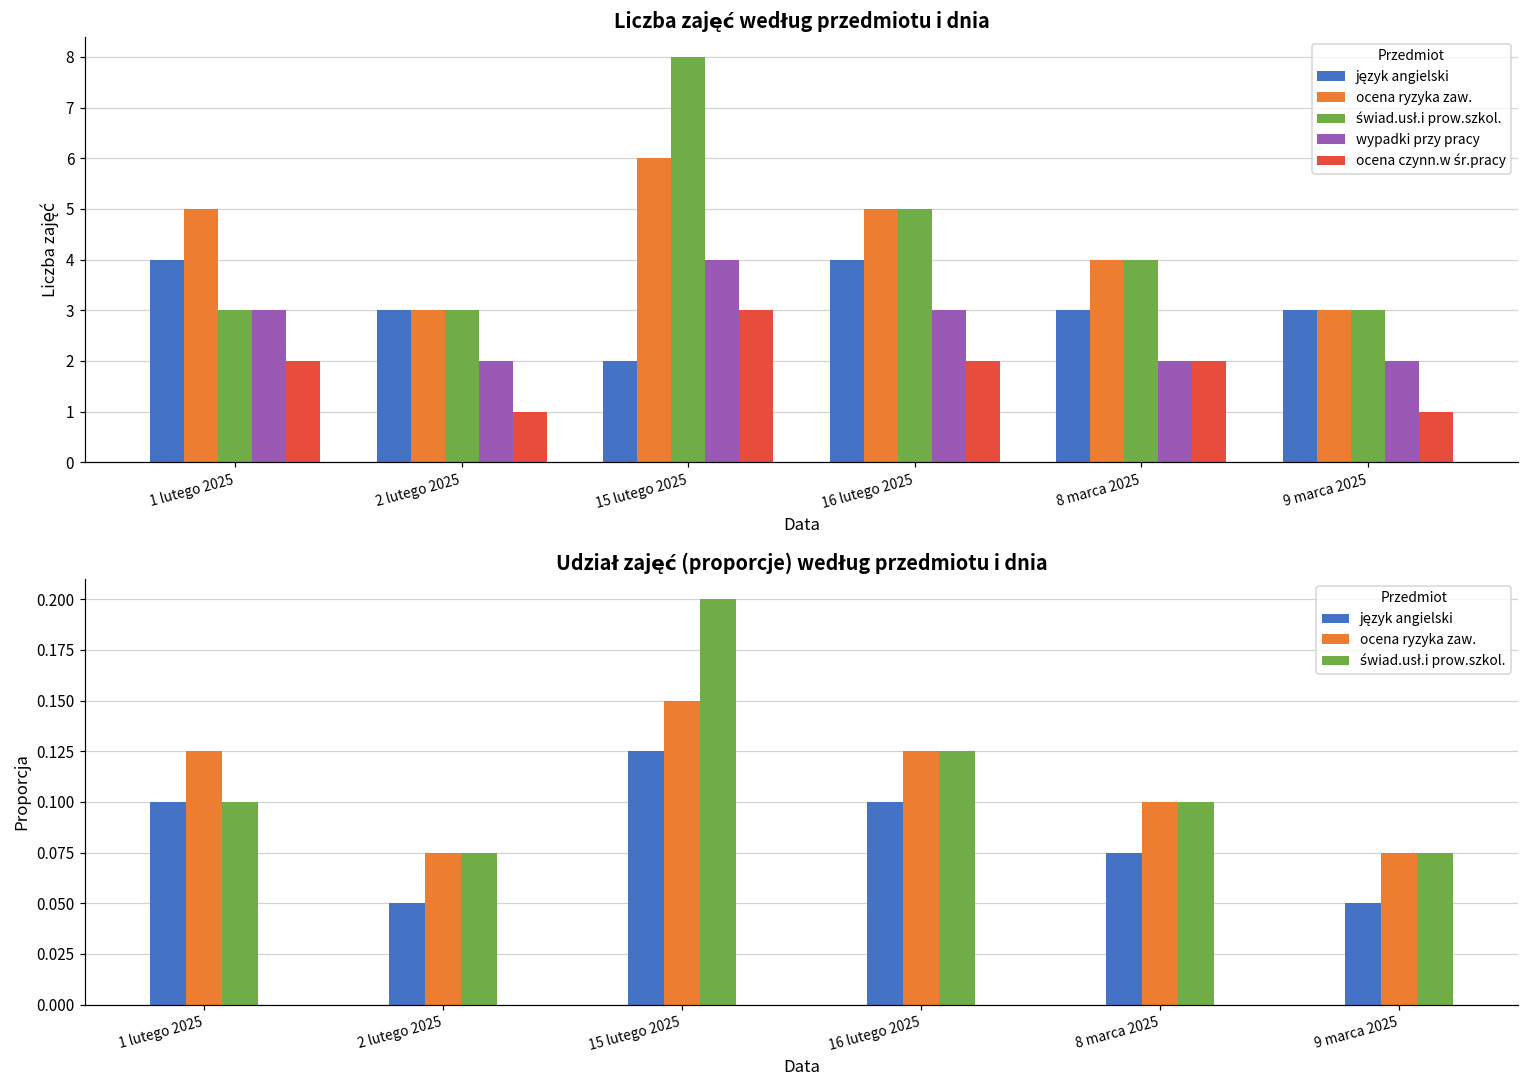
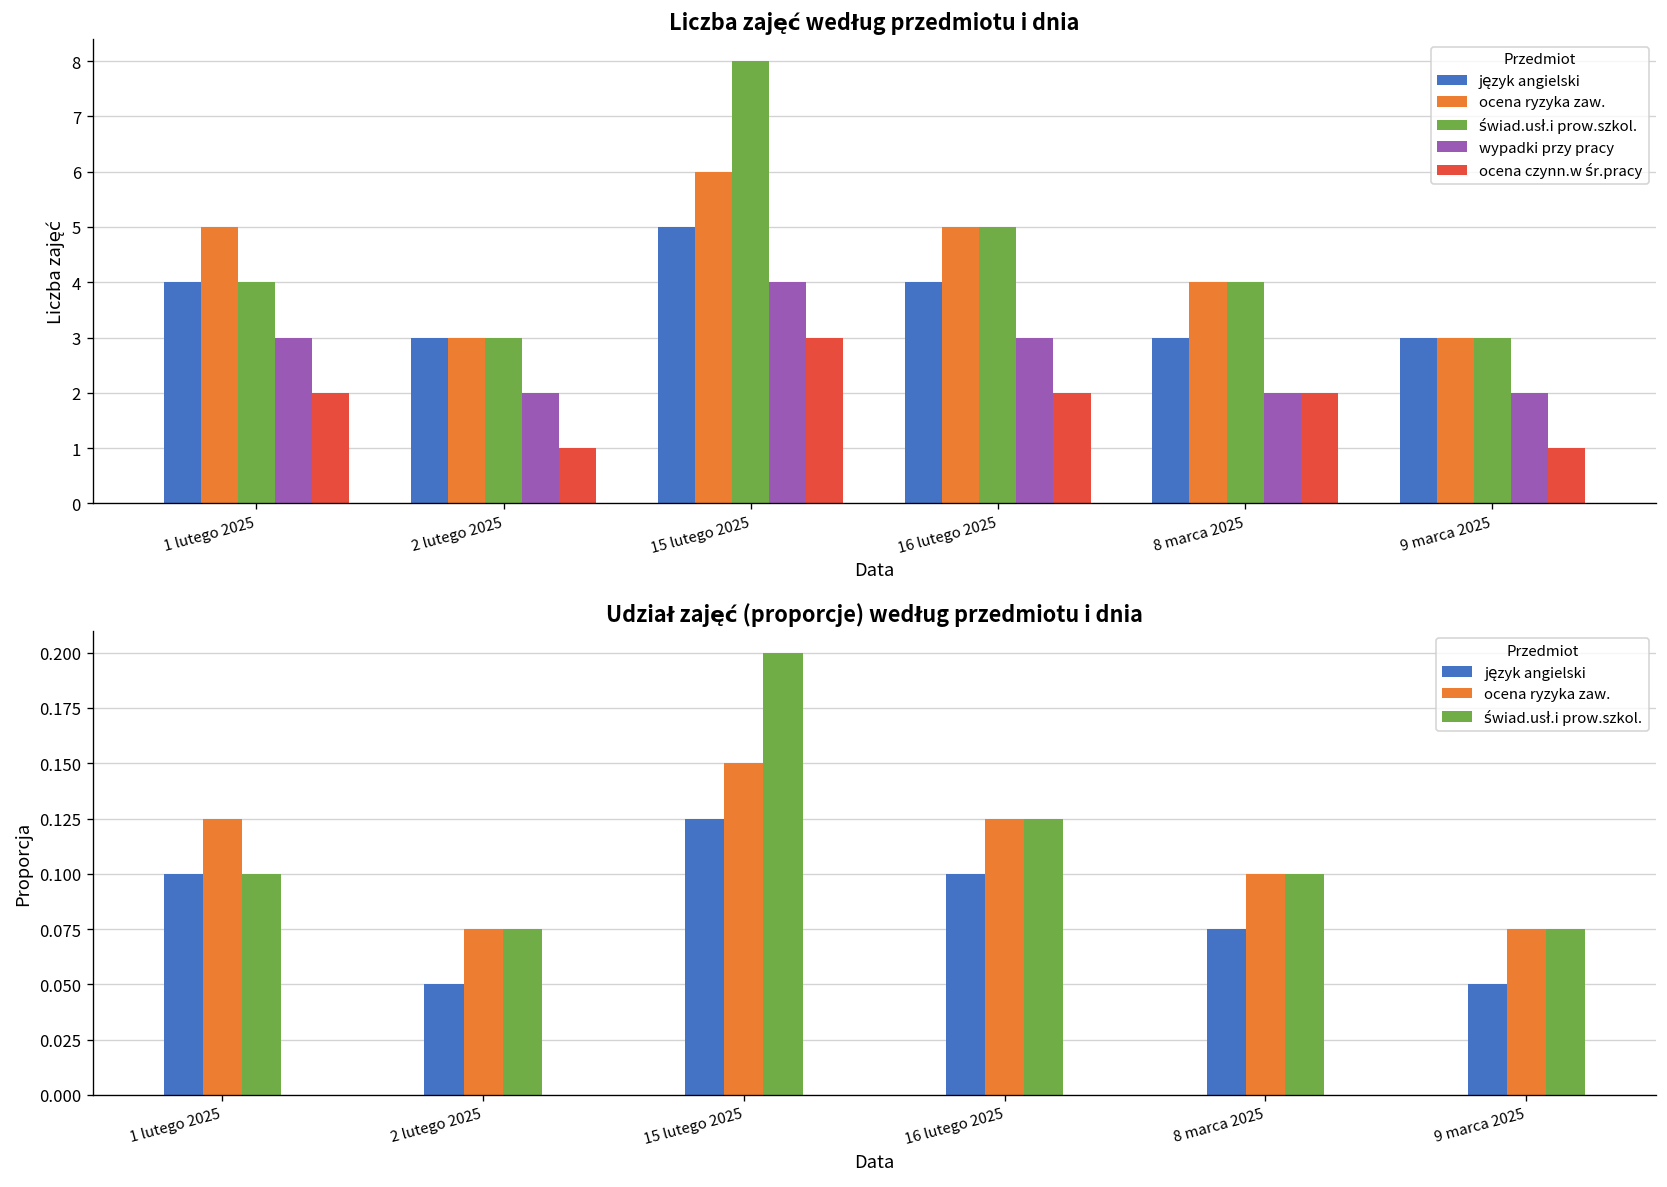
Liczba zajęć według przedmiotu i dnia, świad.usł.i prow.szkol., 1 lutego 2025: 3 -> 4
Liczba zajęć według przedmiotu i dnia, język angielski, 15 lutego 2025: 2 -> 5
